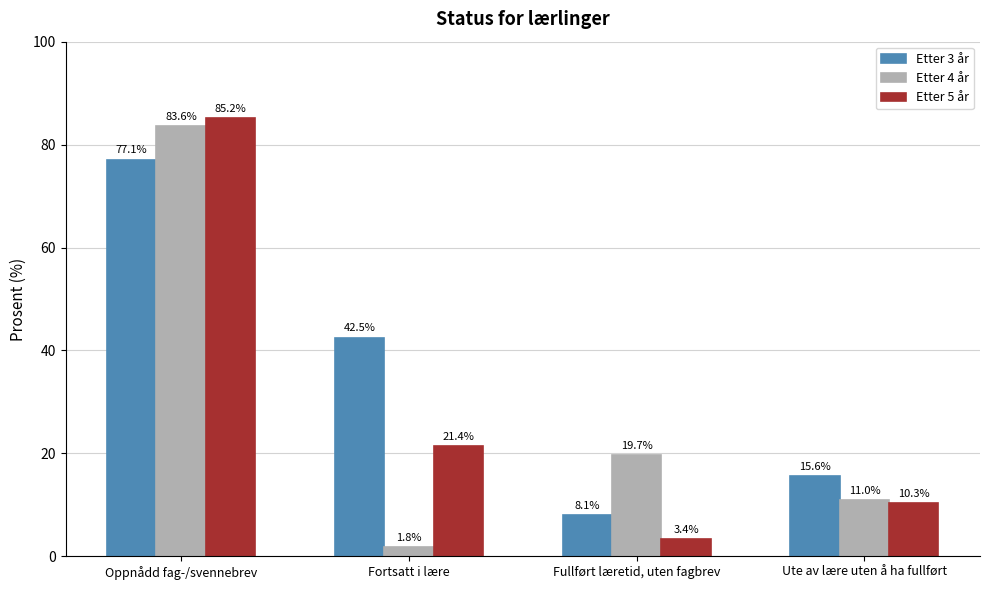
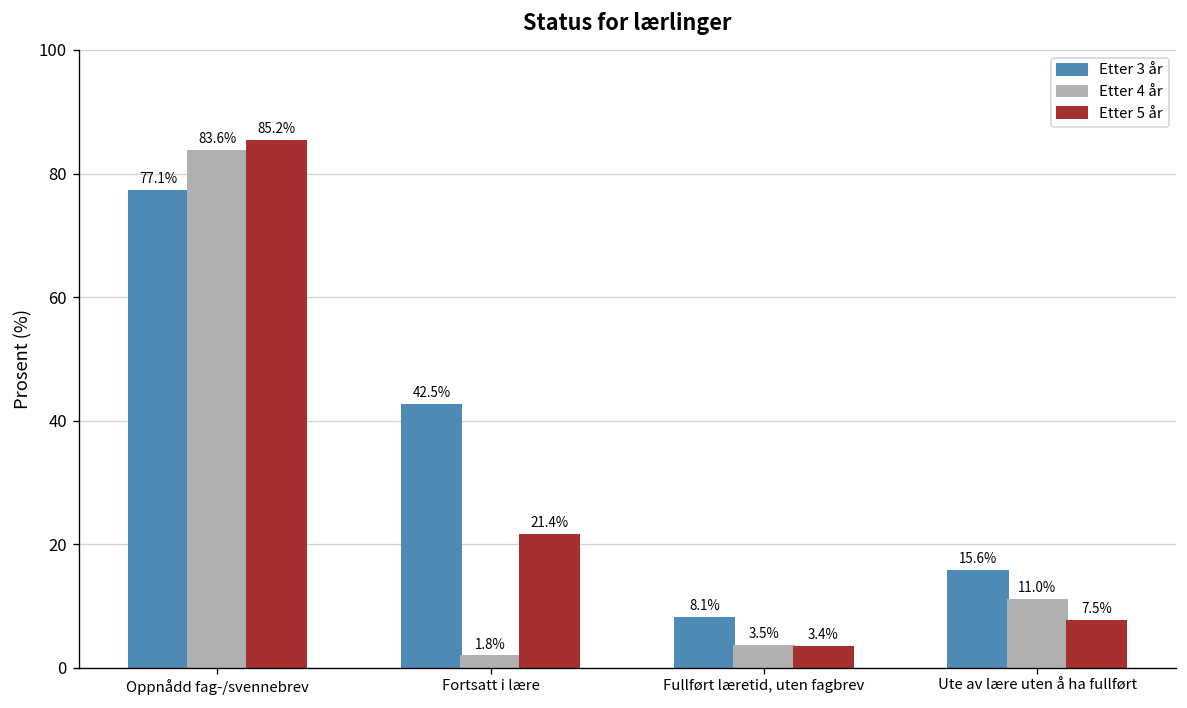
Etter 4 år, Fullført læretid, uten fagbrev: 19.7% -> 3.5%
Etter 5 år, Ute av lære uten å ha fullført: 10.3% -> 7.5%
